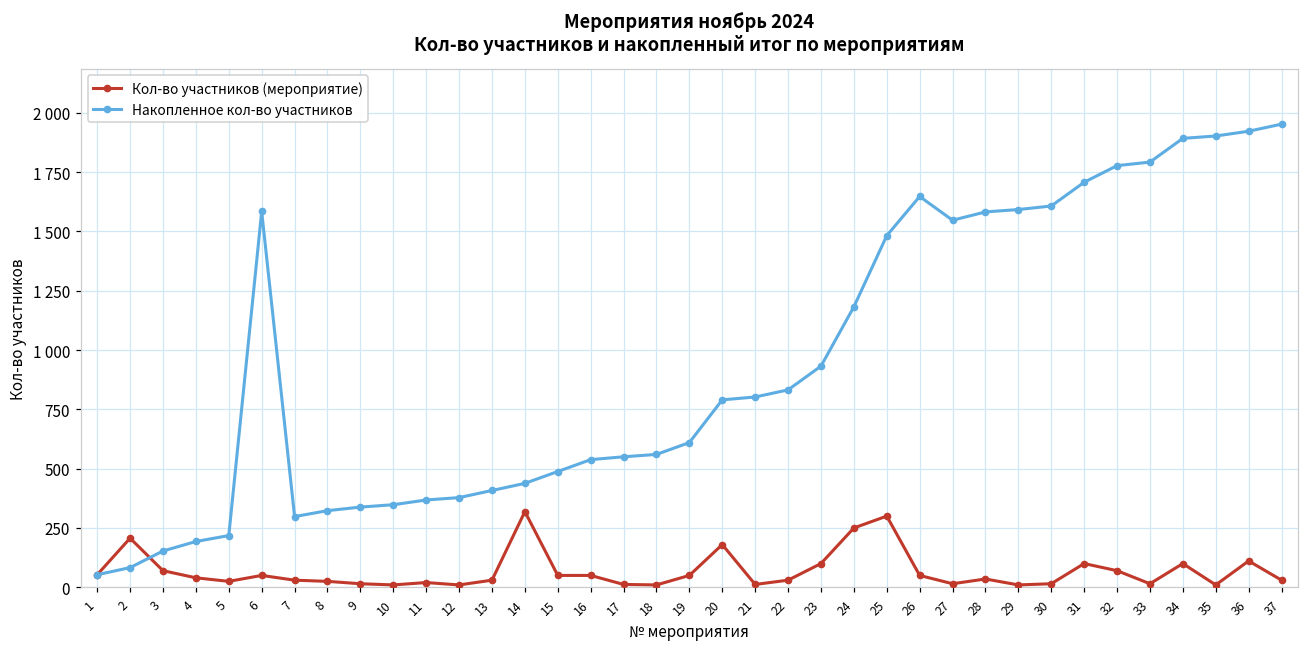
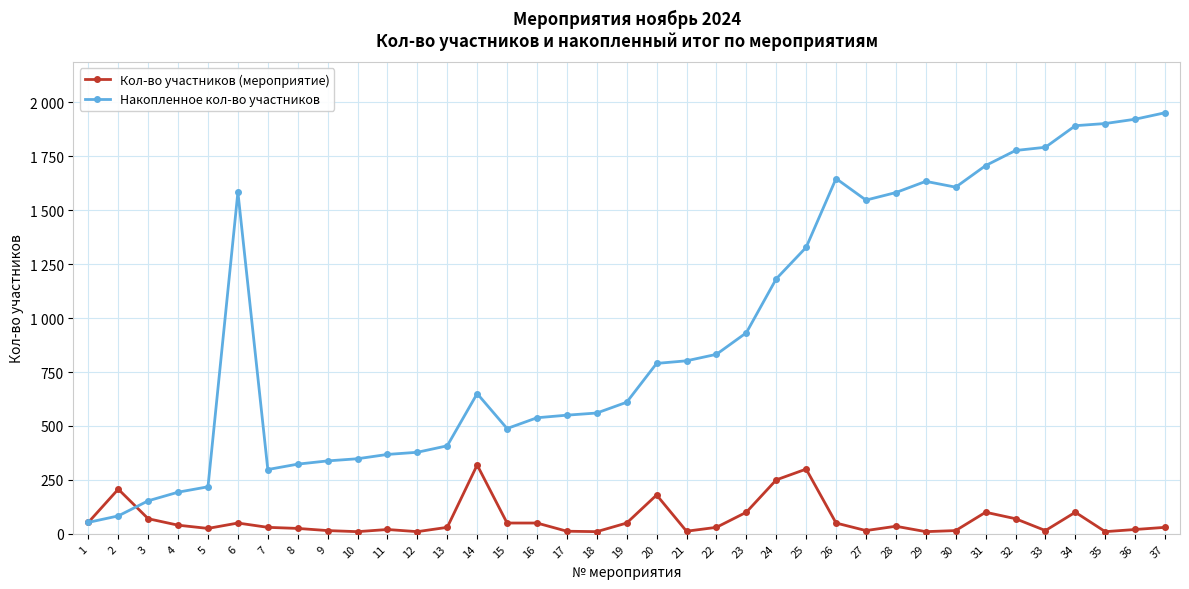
Накопленное кол-во участников, 14: 440 -> 650
Накопленное кол-во участников, 25: 1480 -> 1330
Накопленное кол-во участников, 29: 1590 -> 1630
Кол-во участников (мероприятие), 36: 110 -> 20
